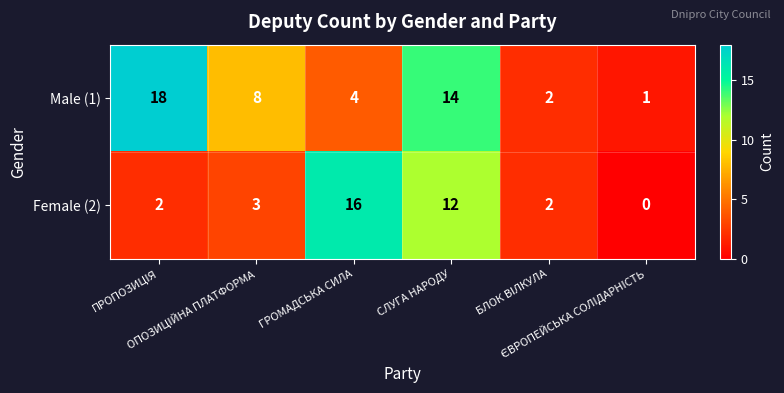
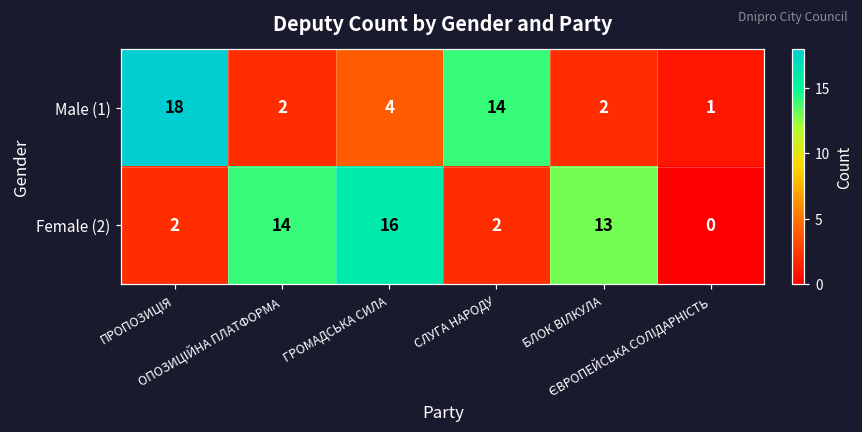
Male (1), ОПОЗИЦІЙНА ПЛАТФОРМА: 8 -> 2
Female (2), ОПОЗИЦІЙНА ПЛАТФОРМА: 3 -> 14
Female (2), СЛУГА НАРОДУ: 12 -> 2
Female (2), БЛОК ВІЛКУЛА: 2 -> 13
